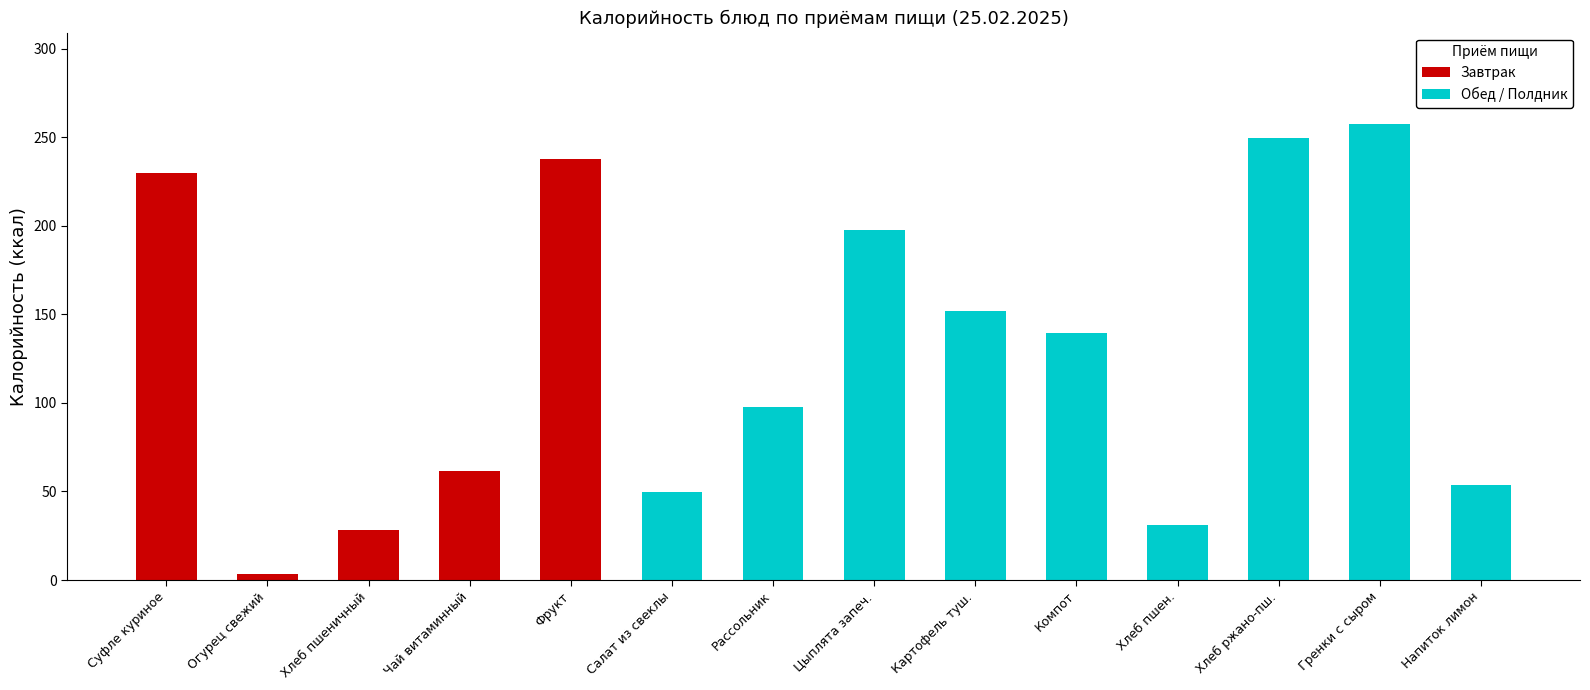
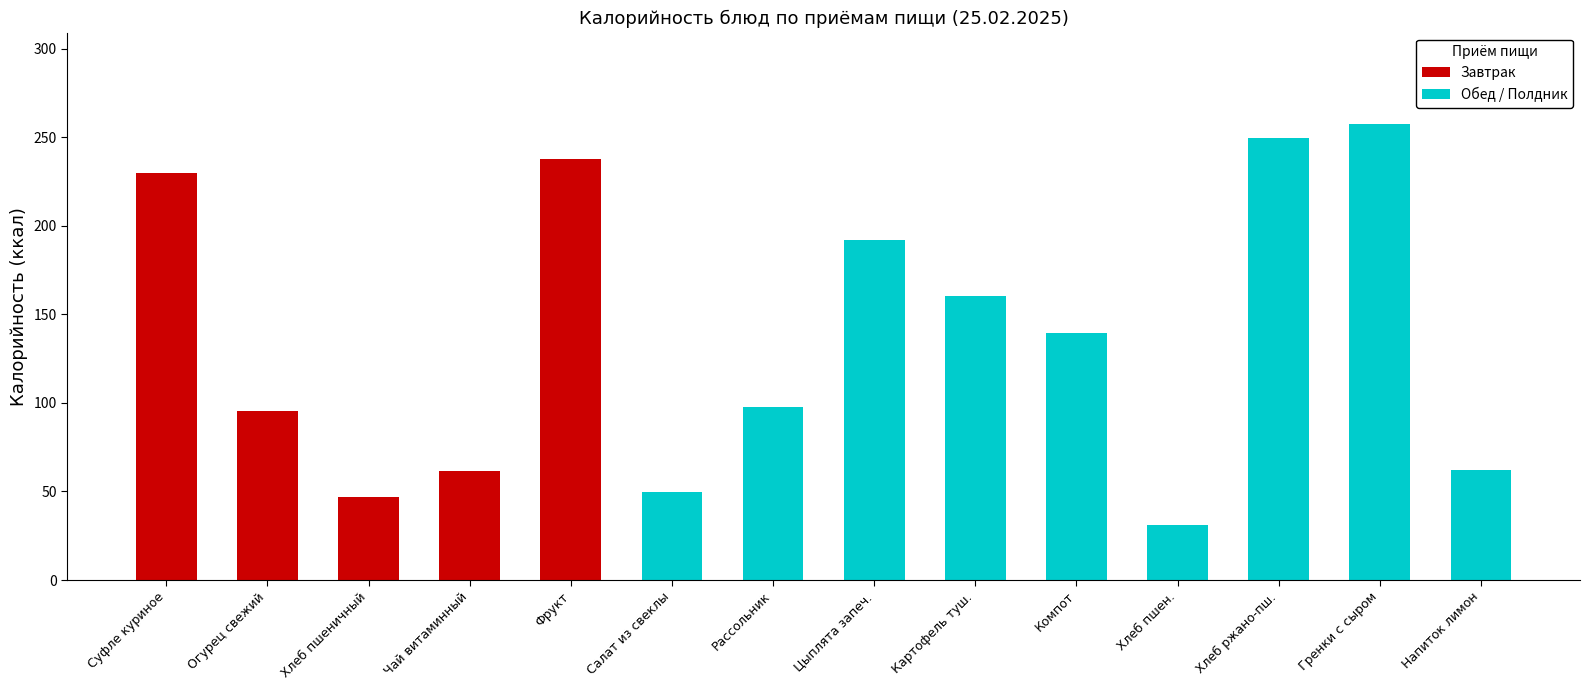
Завтрак, Огурец свежий: 3 -> 96
Завтрак, Хлеб пшеничный: 28 -> 47
Обед / Полдник, Цыплята запеч.: 197 -> 192
Обед / Полдник, Картофель туш.: 152 -> 160
Обед / Полдник, Напиток лимон: 53 -> 62
